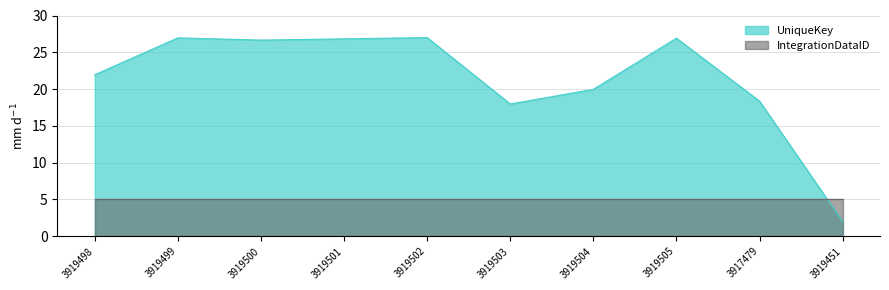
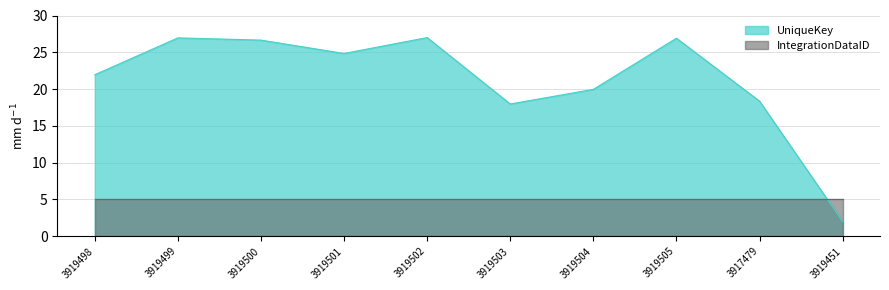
UniqueKey, 3919501: 27 -> 25
